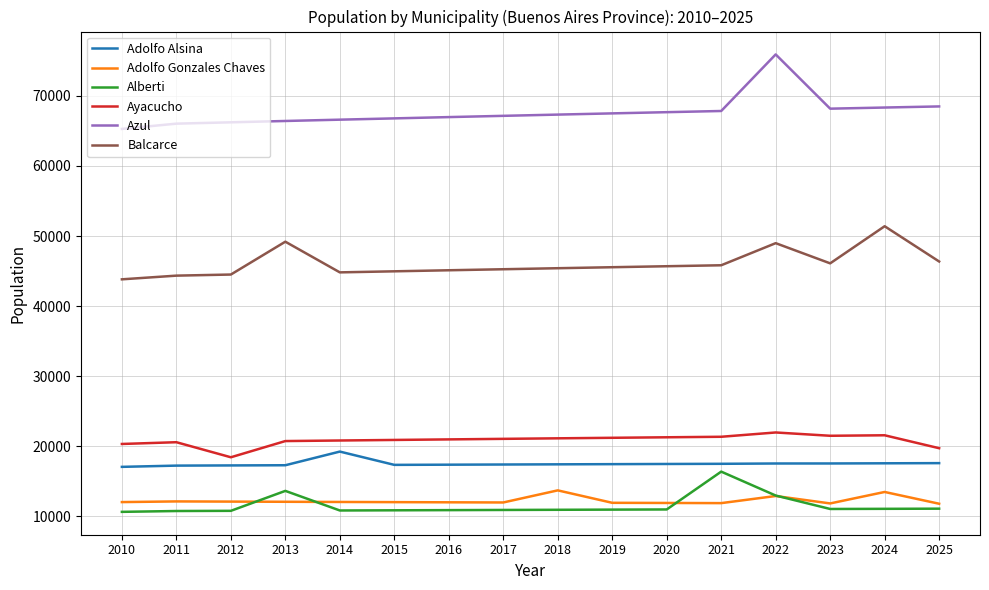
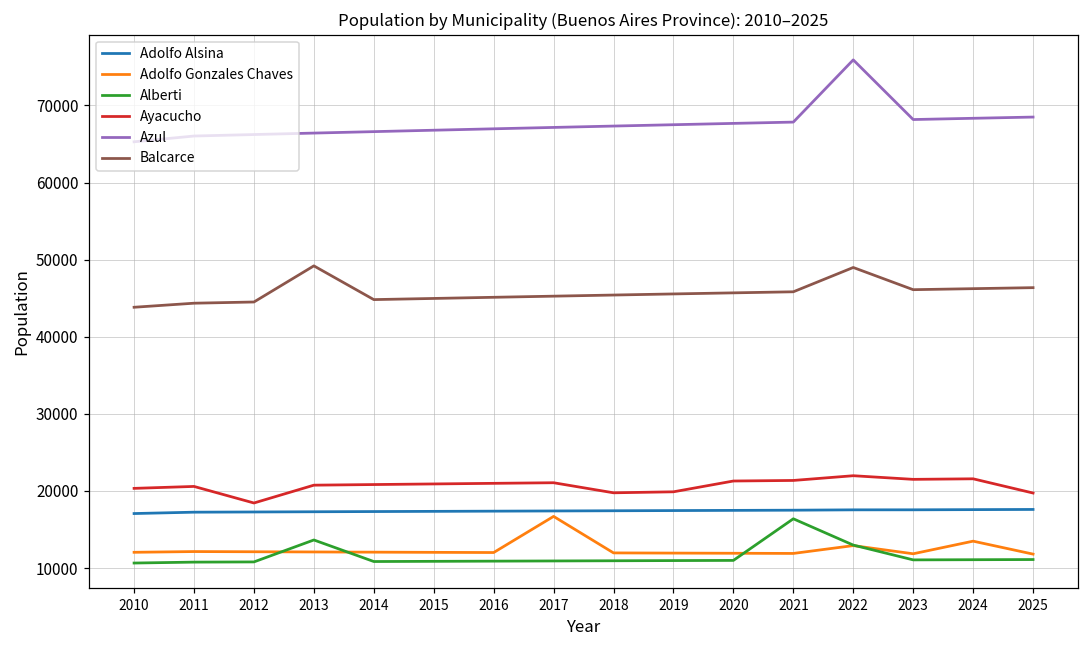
Adolfo Alsina, 2014: 19000 -> 17000
Adolfo Gonzales Chaves, 2017: 12000 -> 17000
Adolfo Gonzales Chaves, 2018: 14000 -> 12000
Ayacucho, 2018: 21000 -> 20000
Ayacucho, 2019: 21000 -> 20000
Balcarce, 2024: 51000 -> 46000
